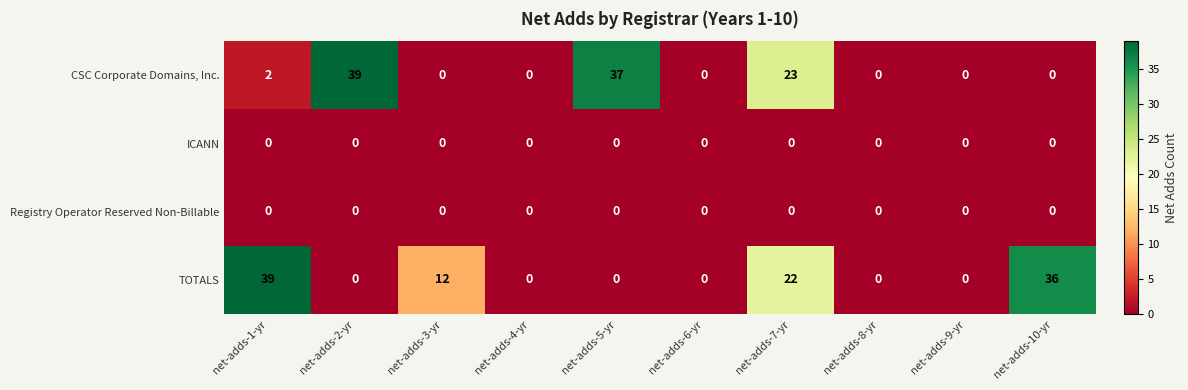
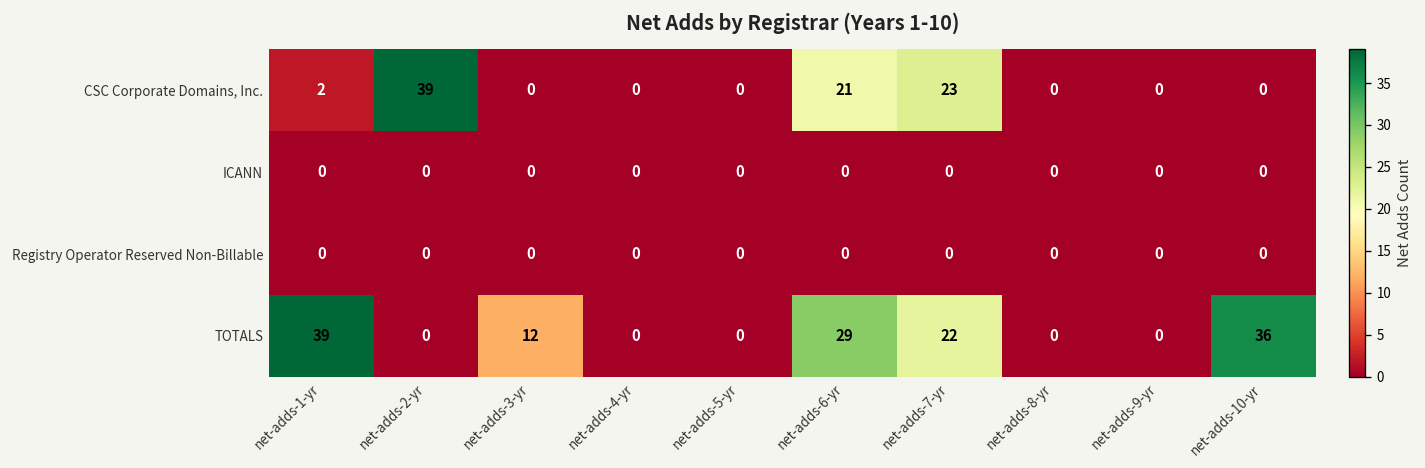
CSC Corporate Domains, Inc., net-adds-5-yr: 37 -> 0
CSC Corporate Domains, Inc., net-adds-6-yr: 0 -> 21
TOTALS, net-adds-6-yr: 0 -> 29
